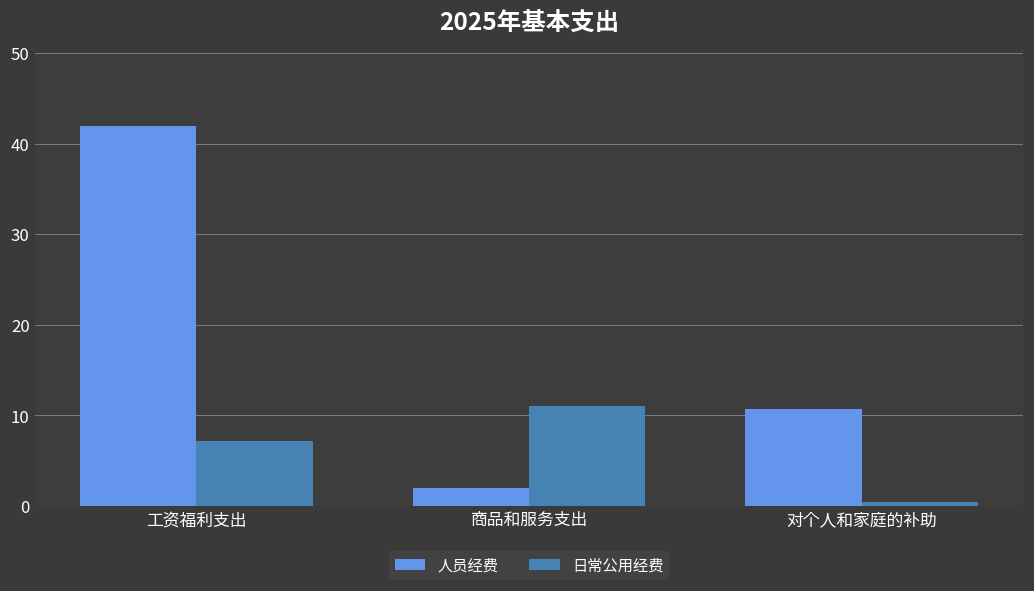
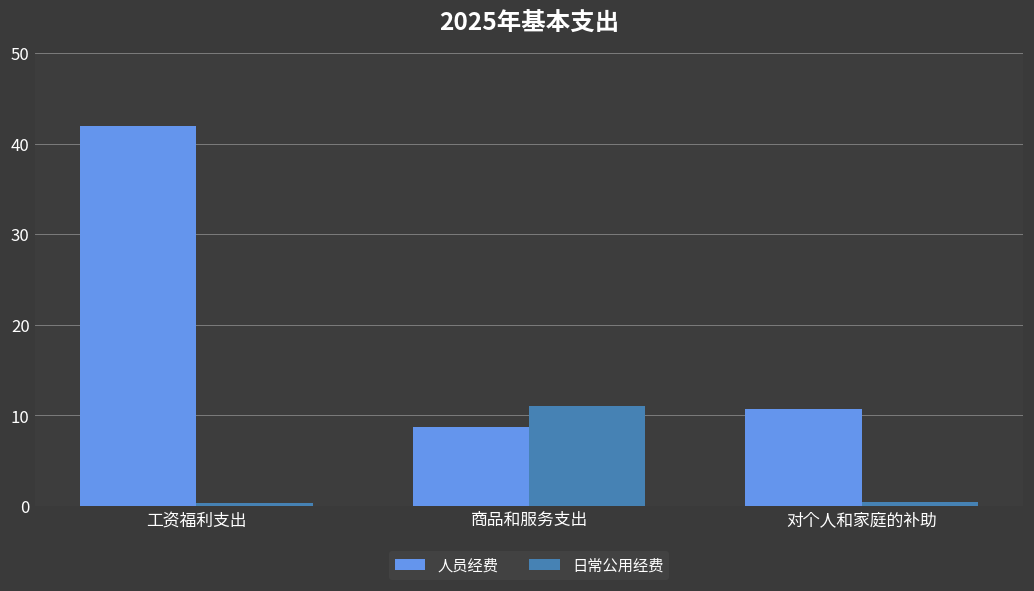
日常公用经费, 工资福利支出: 7 -> 0
人员经费, 商品和服务支出: 2 -> 9
